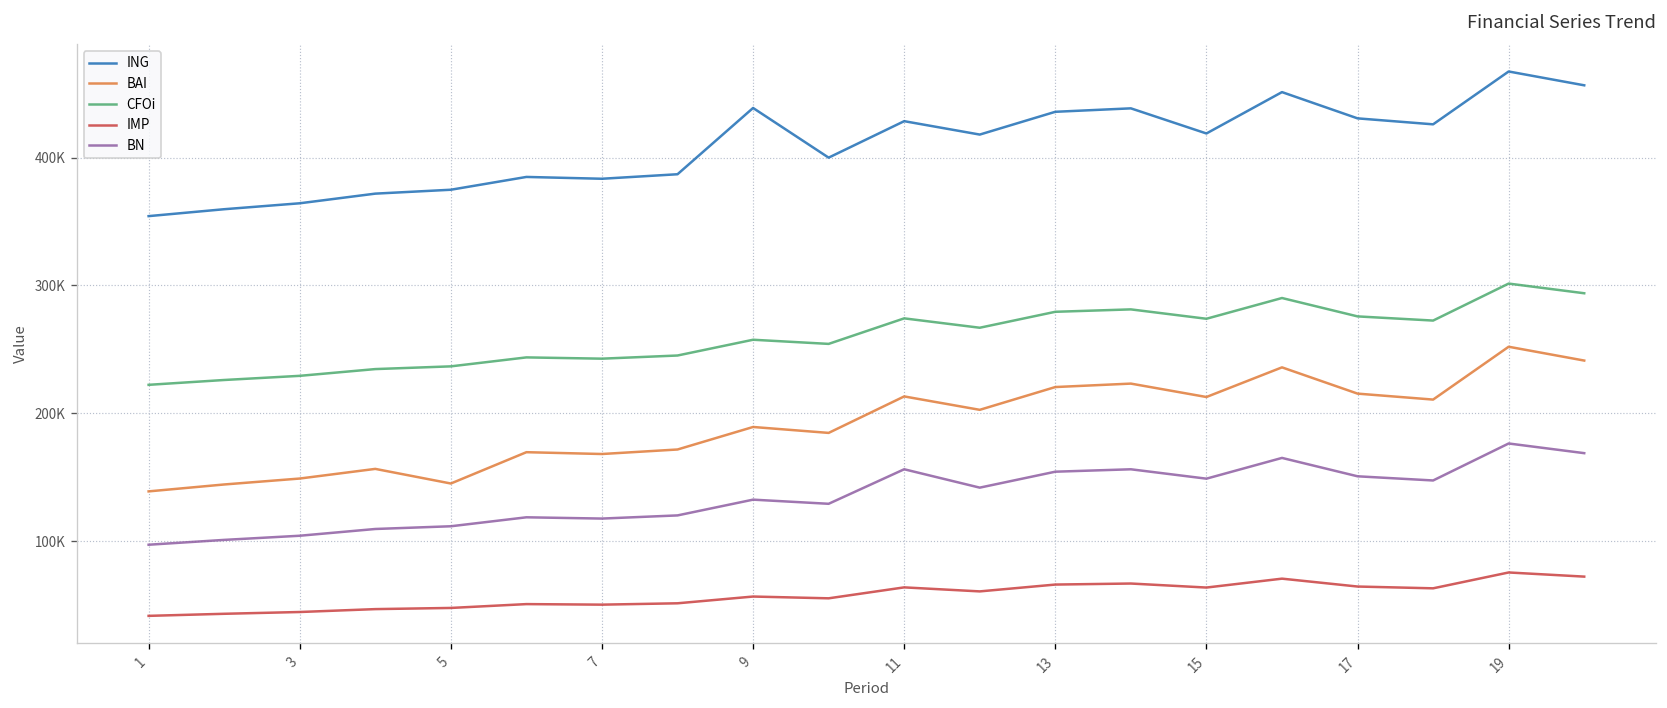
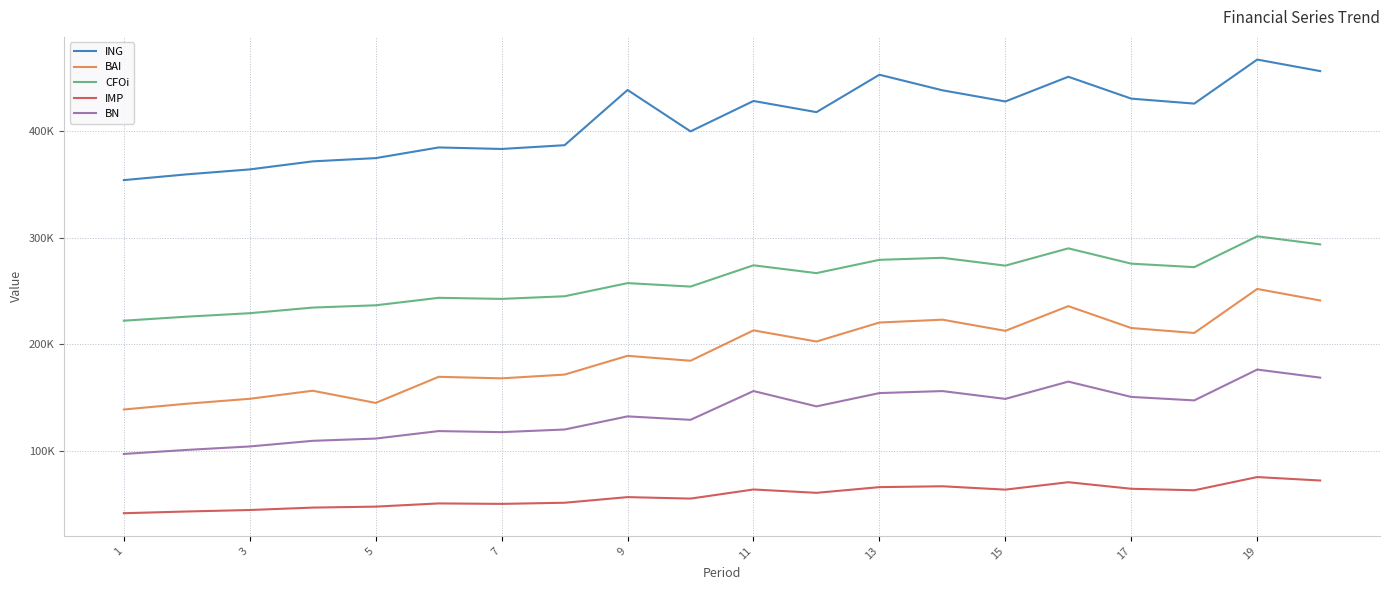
ING, 13: 436000 -> 453000
ING, 15: 419000 -> 428000
